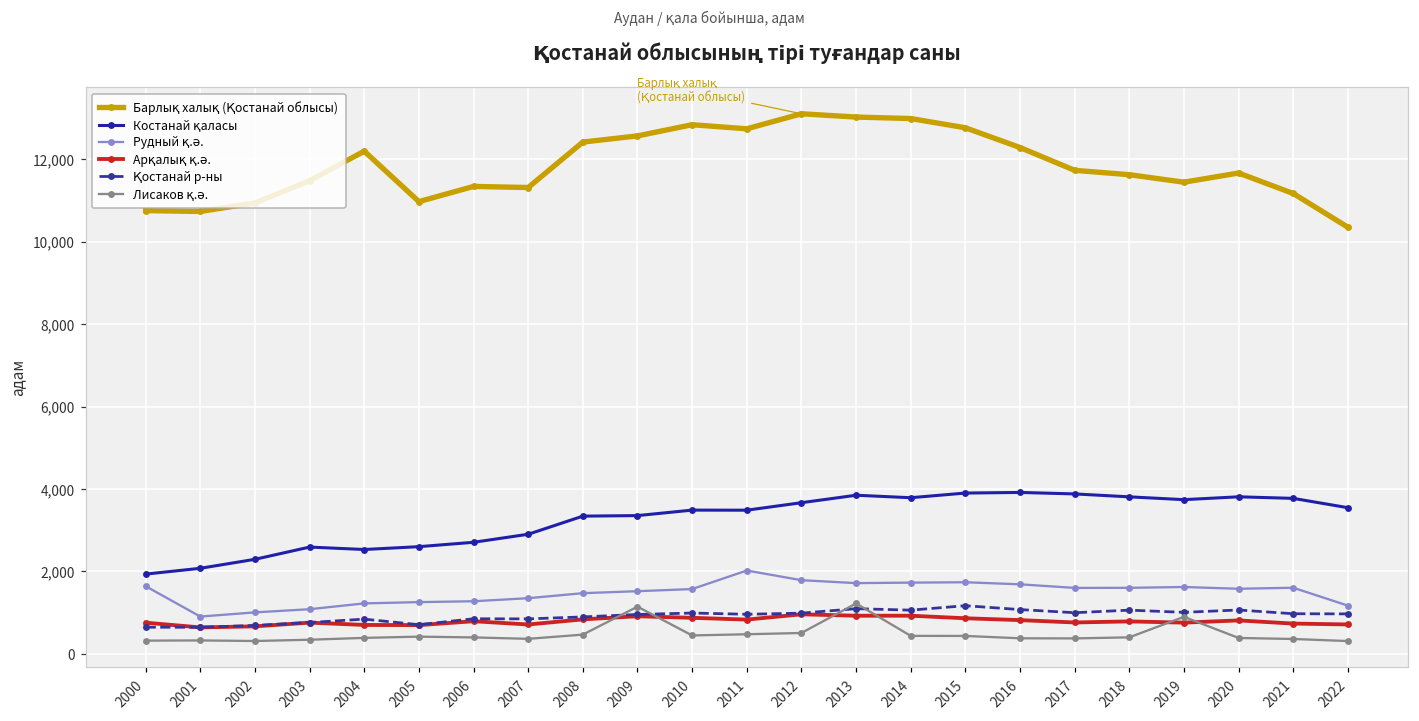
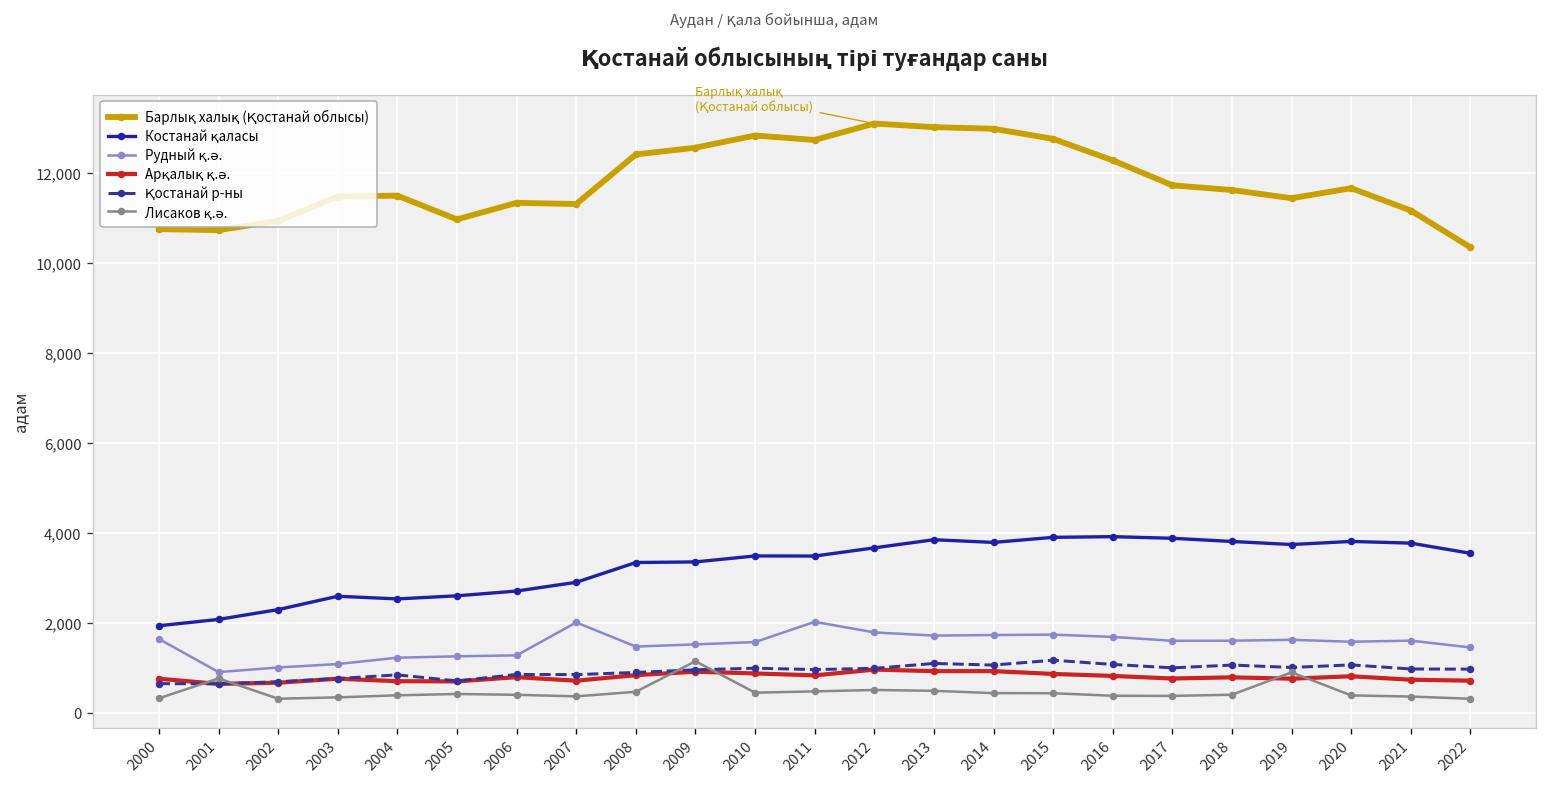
Лисаков қ.ә., 2001: 300 -> 800
Барлық халық (Қостанай облысы), 2004: 12,200 -> 11,500
Рудный қ.ә., 2007: 1,400 -> 2,000
Лисаков қ.ә., 2013: 1,200 -> 500
Рудный қ.ә., 2022: 1,200 -> 1,500
